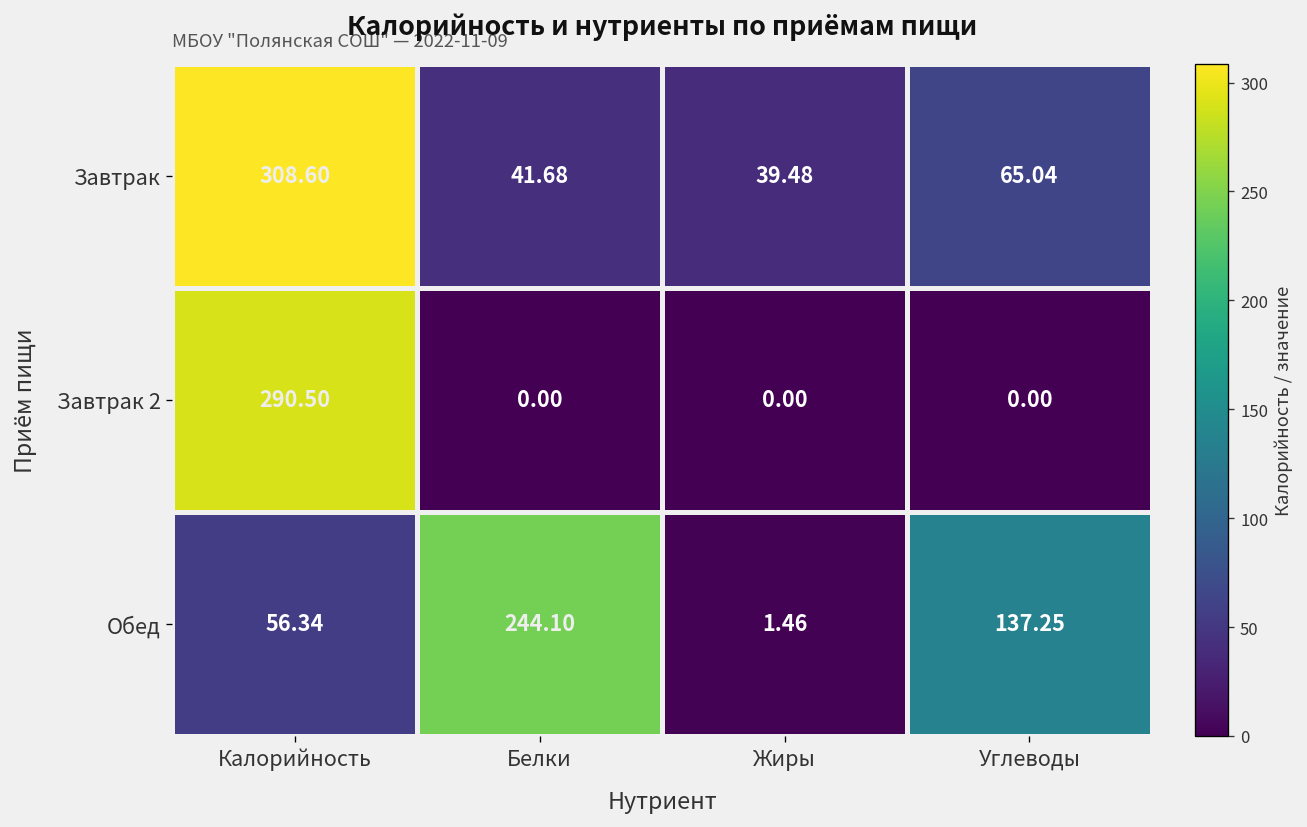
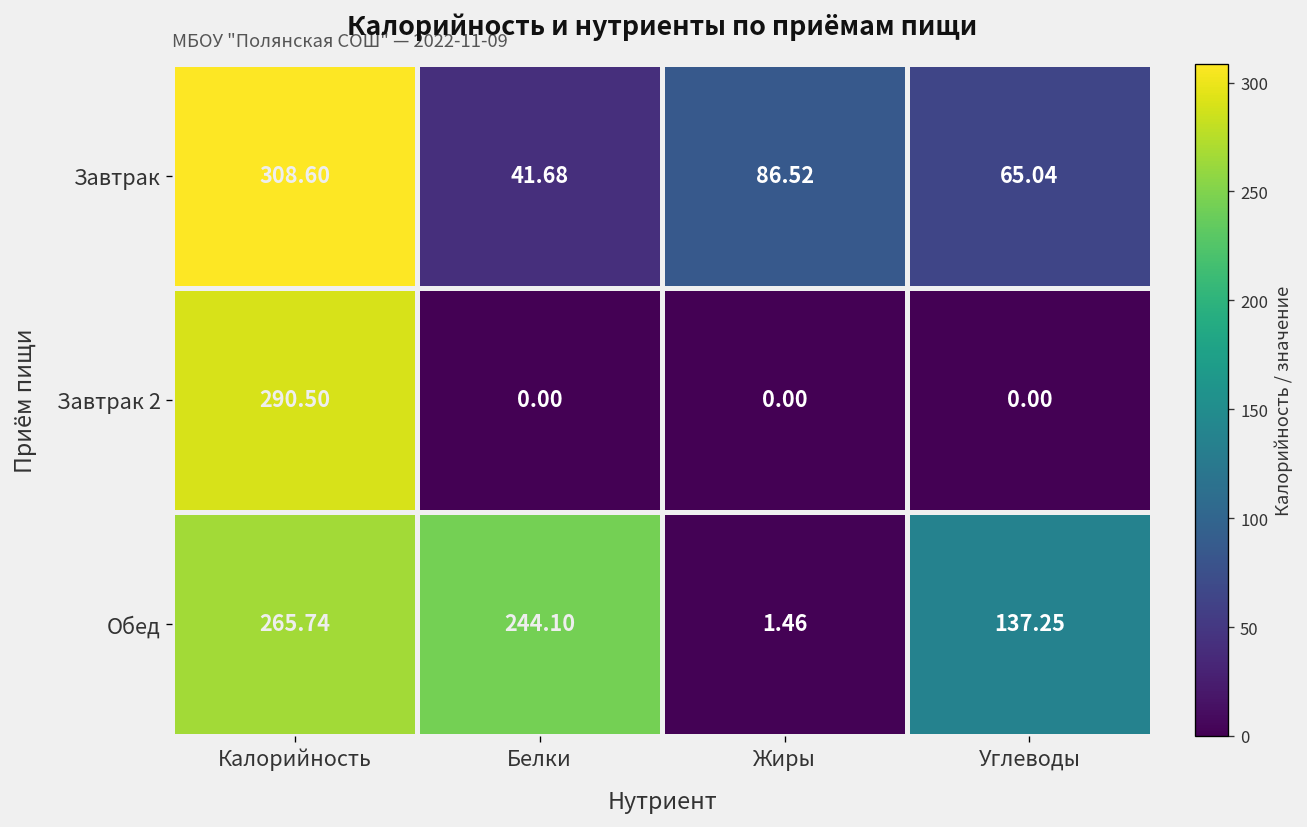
Завтрак, Жиры: 39.48 -> 86.52
Обед, Калорийность: 56.34 -> 265.74
